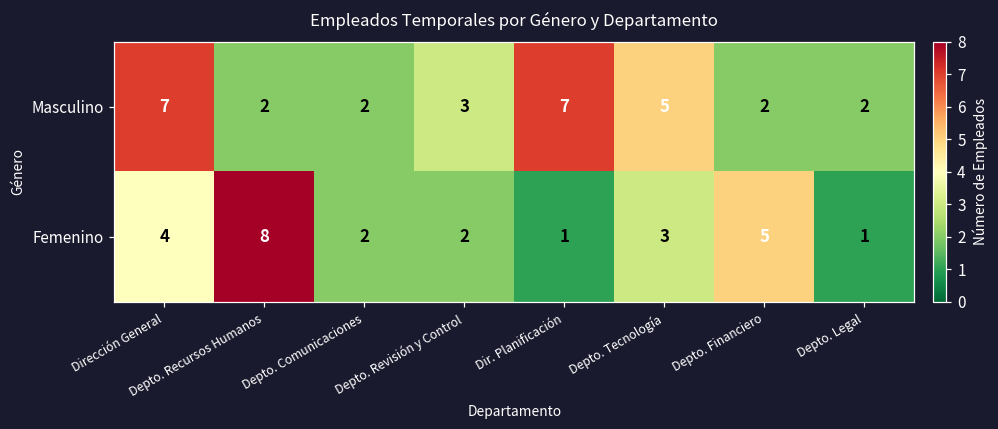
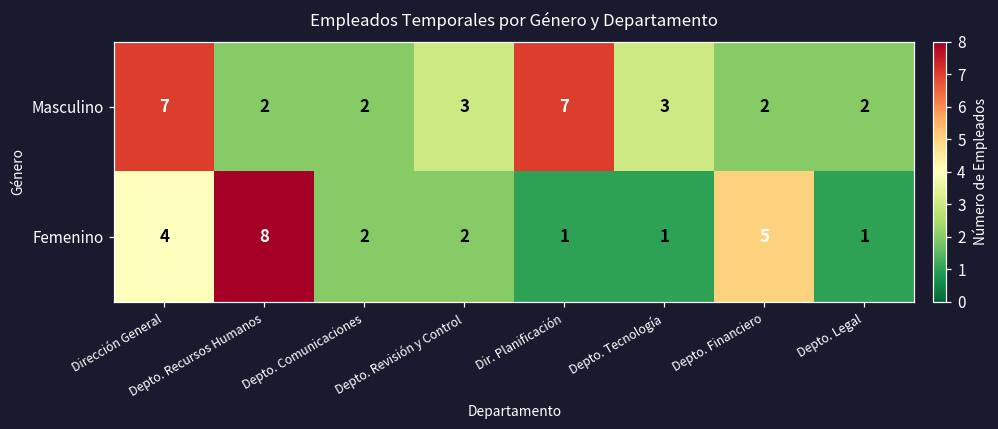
Masculino, Depto. Tecnología: 5 -> 3
Femenino, Depto. Tecnología: 3 -> 1
